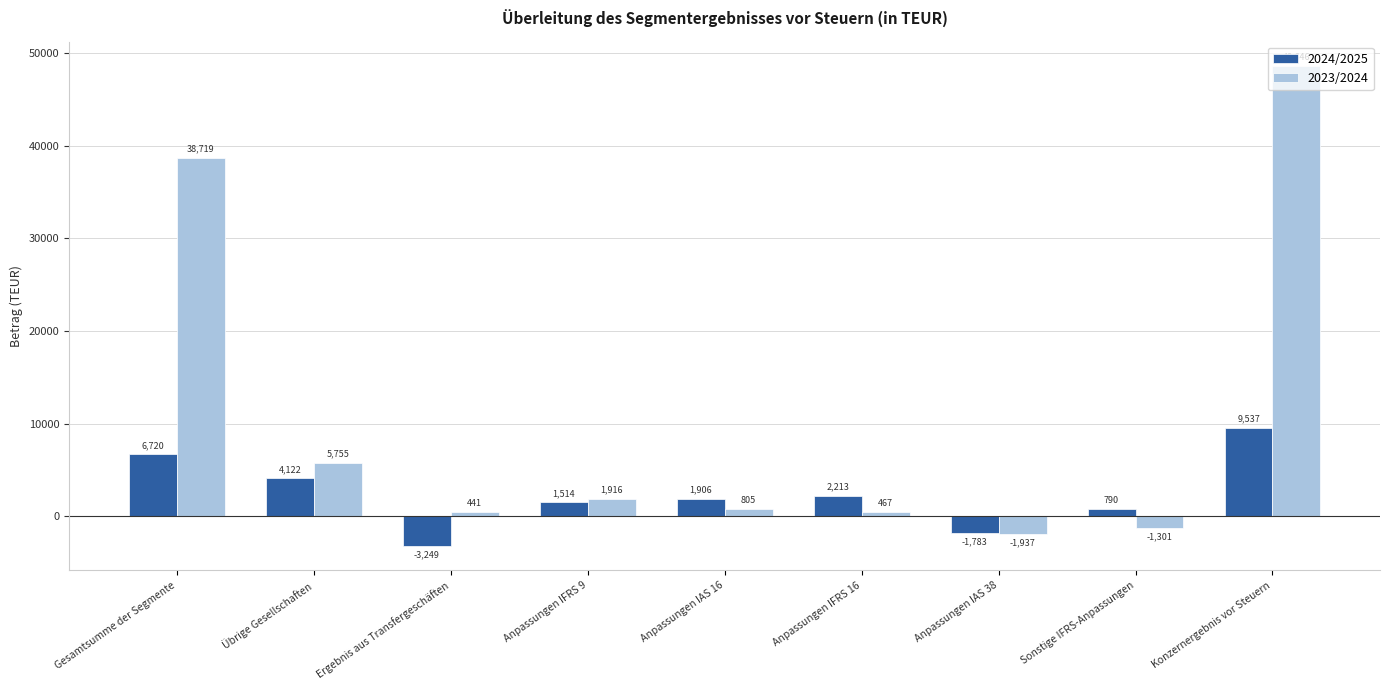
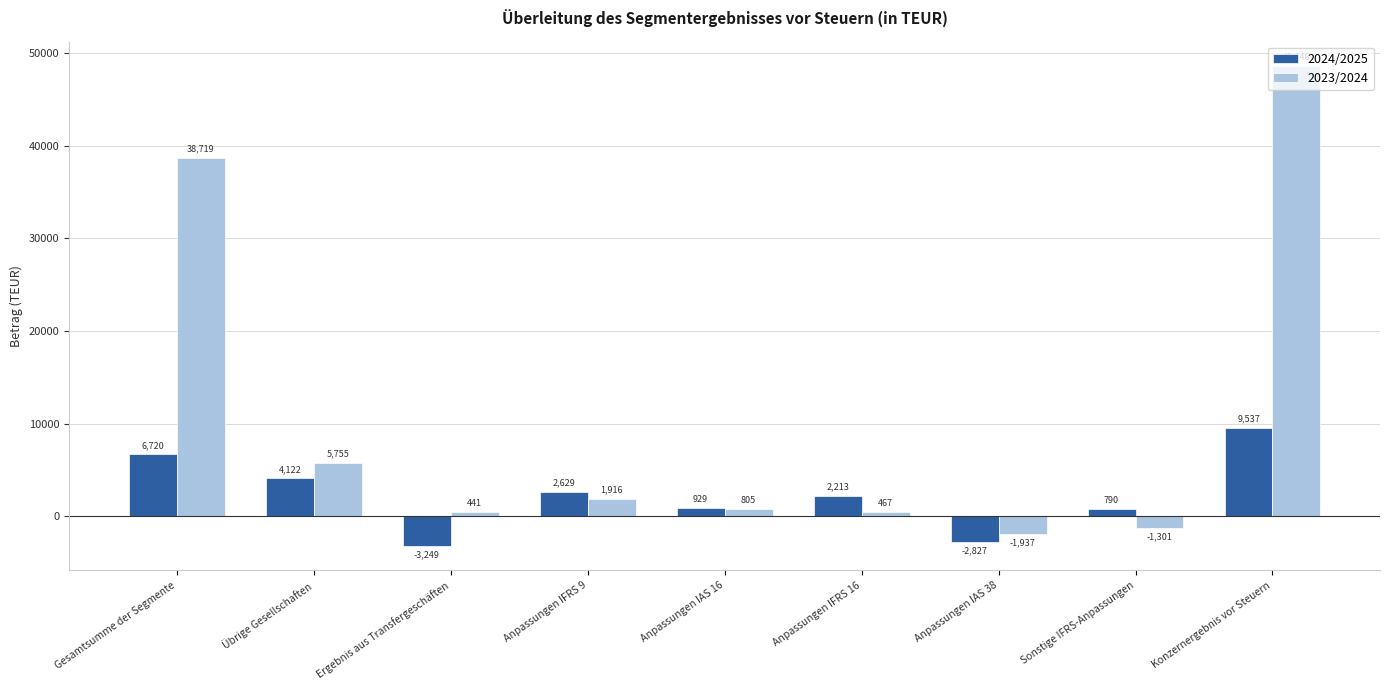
2024/2025, Anpassungen IFRS 9: 1,514 -> 2,629
2024/2025, Anpassungen IAS 16: 1,906 -> 929
2024/2025, Anpassungen IAS 38: -1,783 -> -2,827
